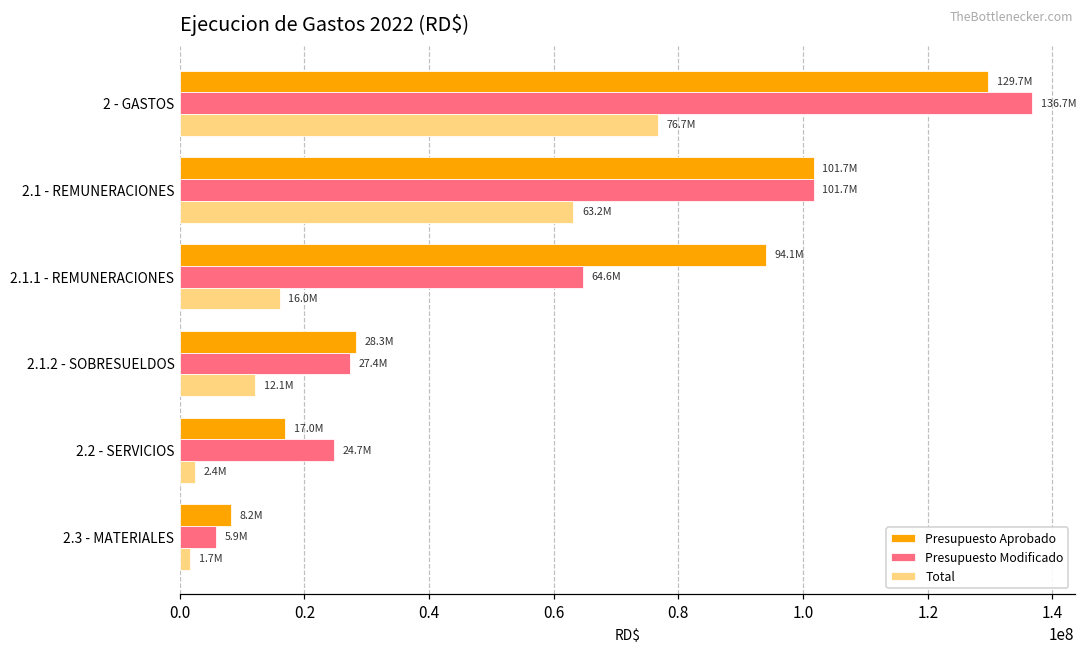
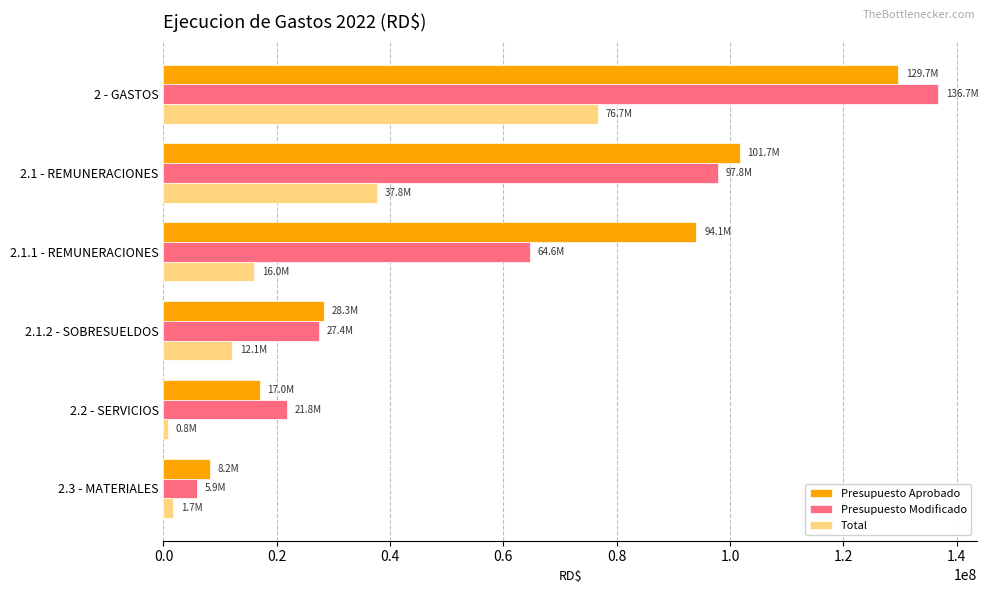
Presupuesto Modificado, 2.1 - REMUNERACIONES: 101.7M -> 97.8M
Total, 2.1 - REMUNERACIONES: 63.2M -> 37.8M
Presupuesto Modificado, 2.2 - SERVICIOS: 24.7M -> 21.8M
Total, 2.2 - SERVICIOS: 2.4M -> 0.8M
